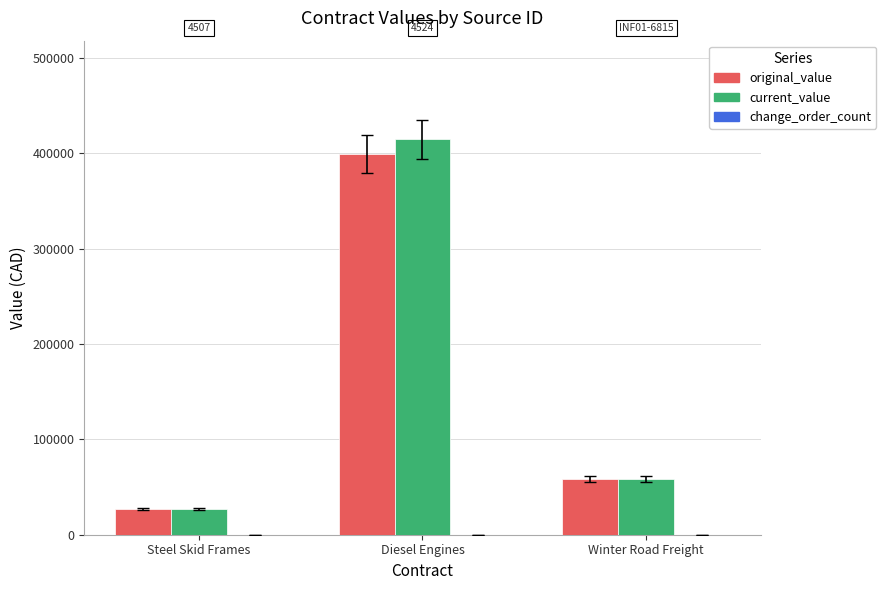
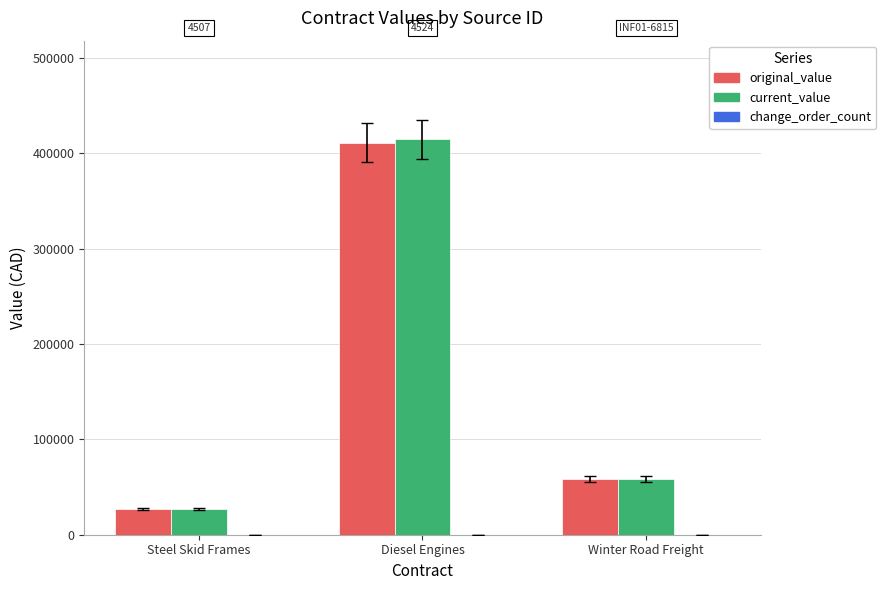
original_value, Diesel Engines: 400000 -> 410000
